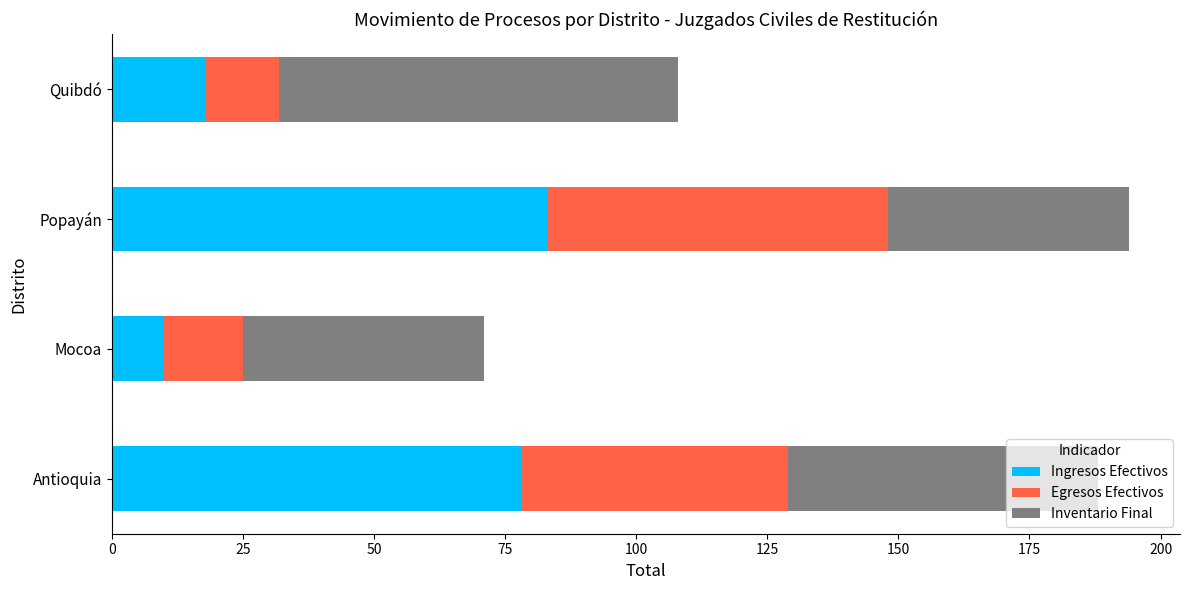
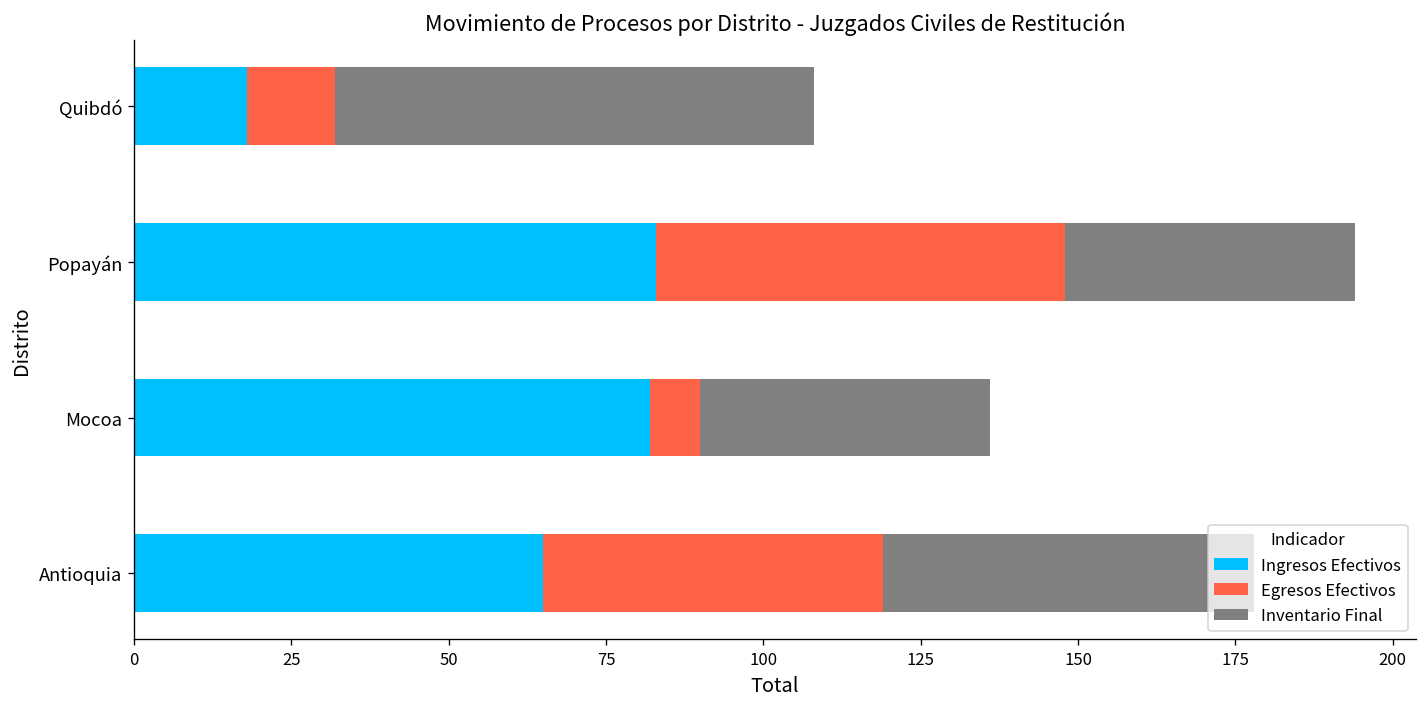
Ingresos Efectivos, Mocoa: 10 -> 82
Egresos Efectivos, Mocoa: 15 -> 8
Ingresos Efectivos, Antioquia: 78 -> 65
Egresos Efectivos, Antioquia: 51 -> 54
